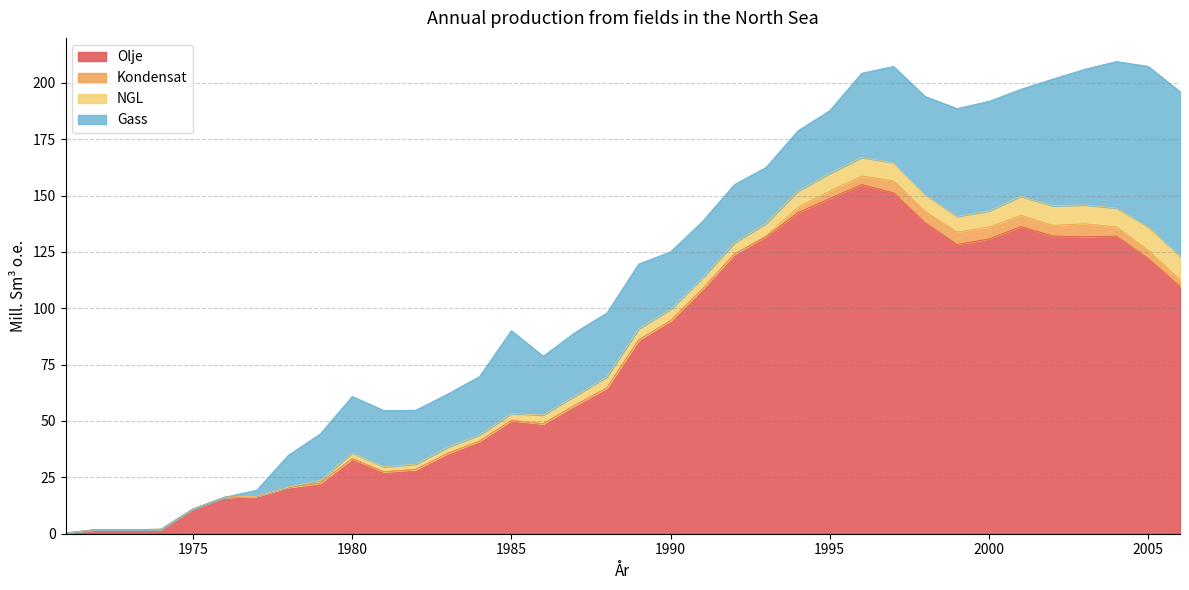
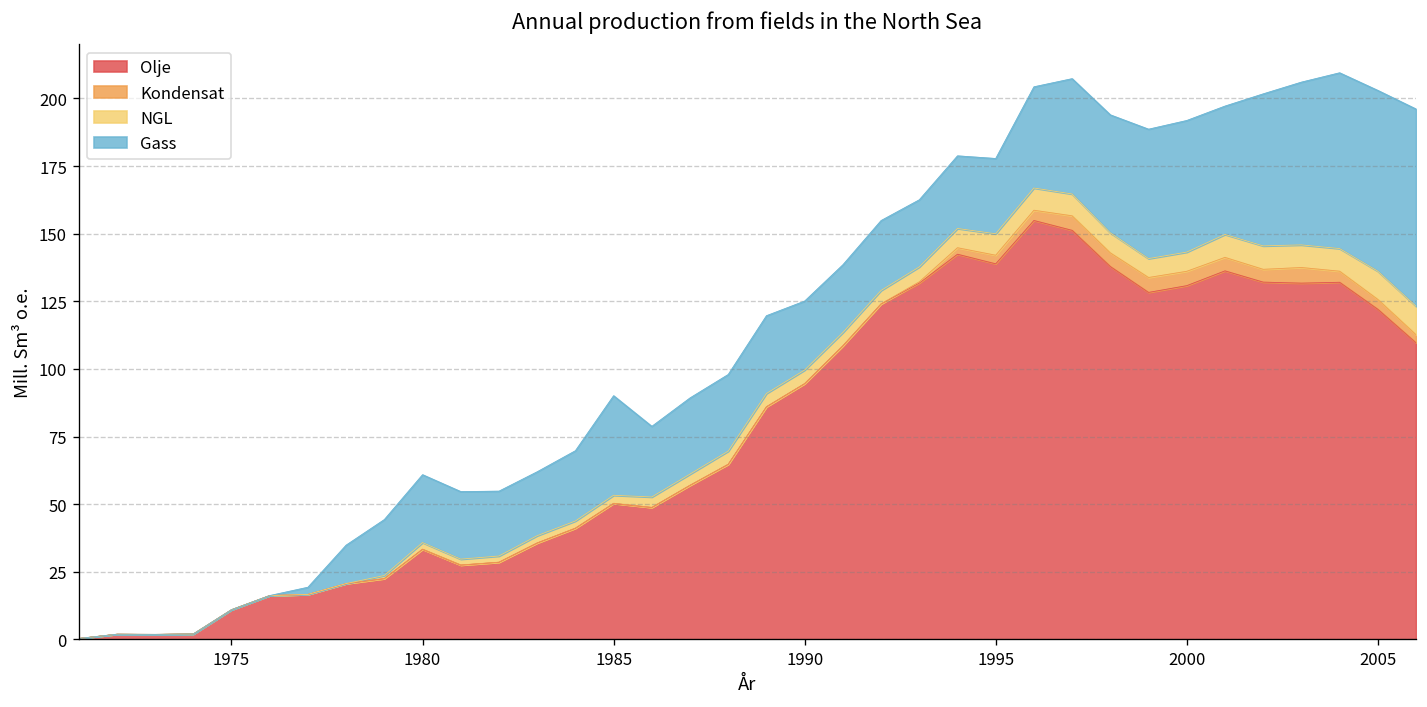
Olje, 1995: 149 -> 139
Gass, 2005: 71 -> 67
